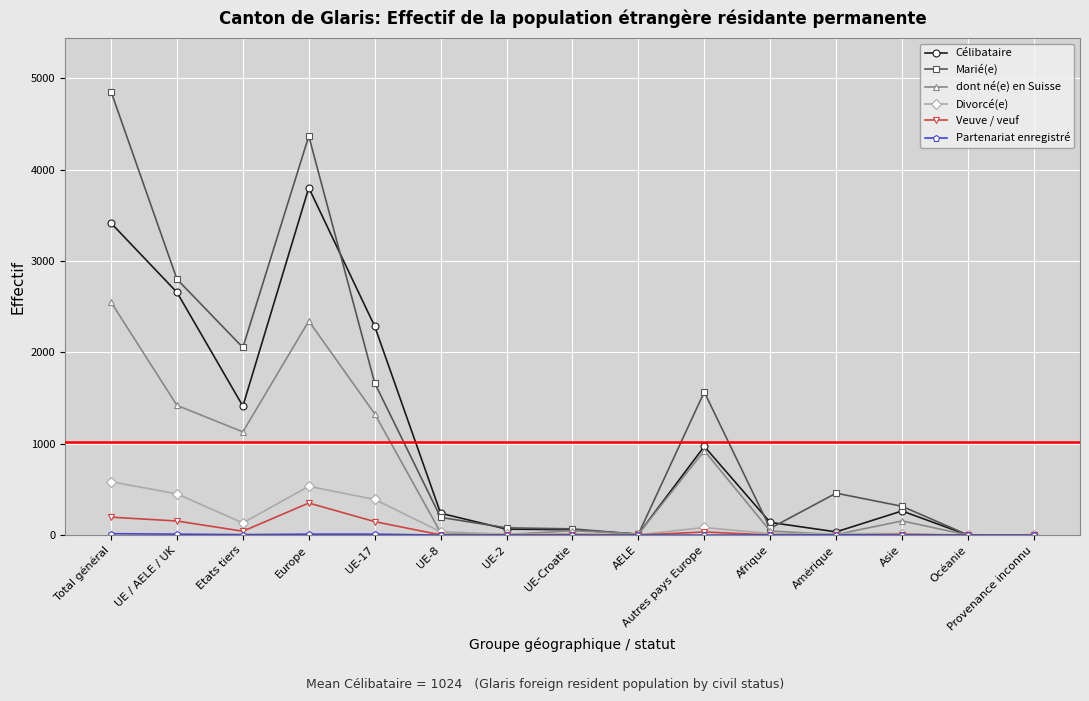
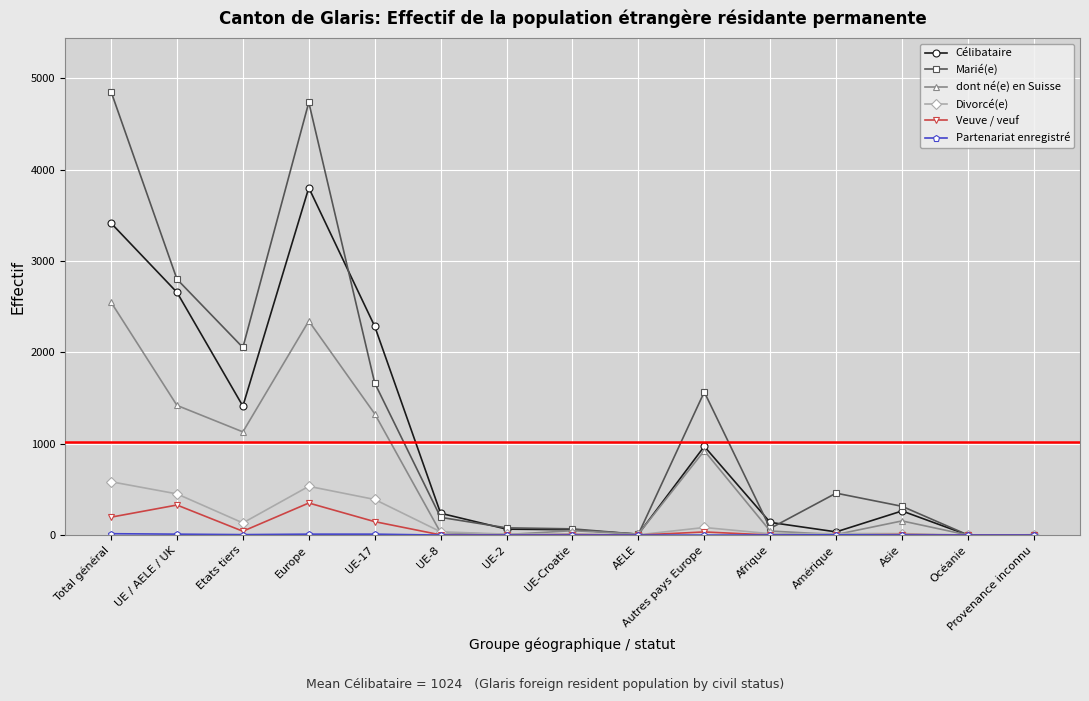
Veuve / veuf, UE / AELE / UK: 200 -> 300
Marié(e), Europe: 4400 -> 4700
